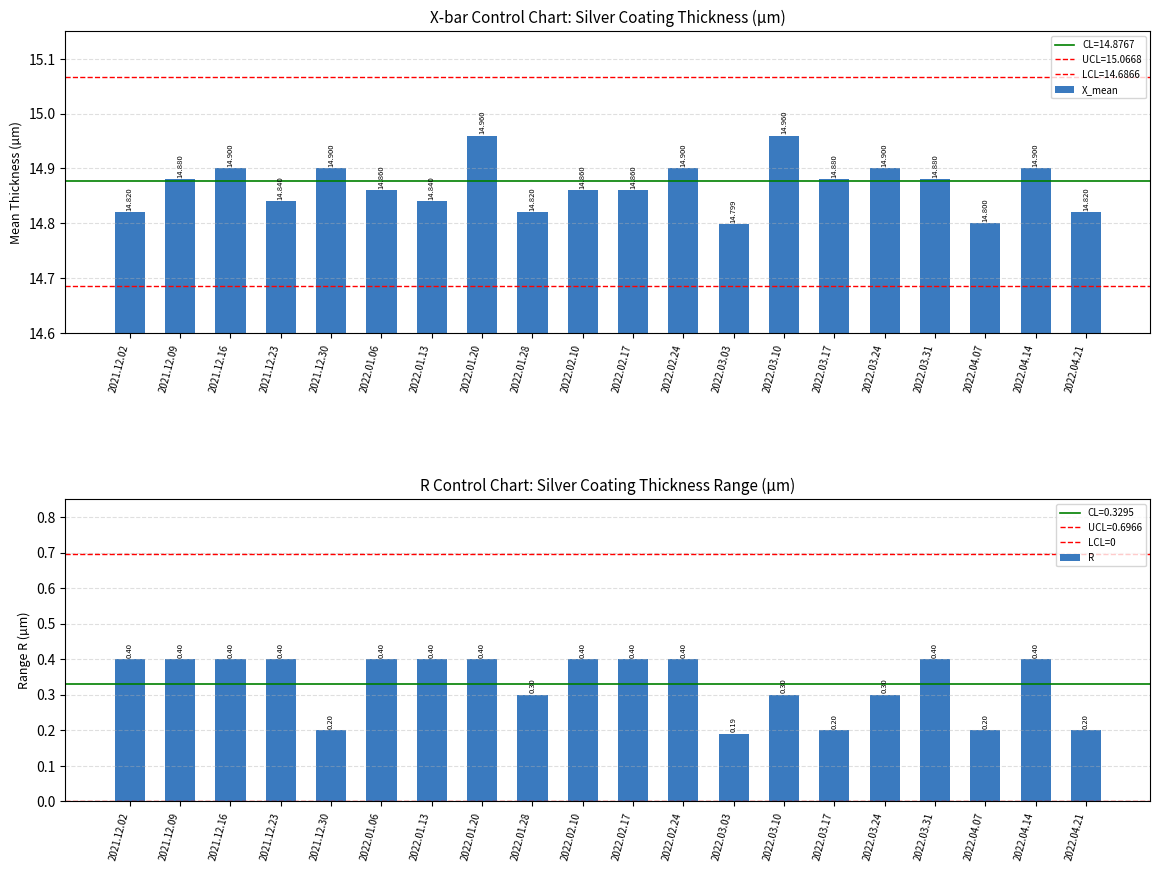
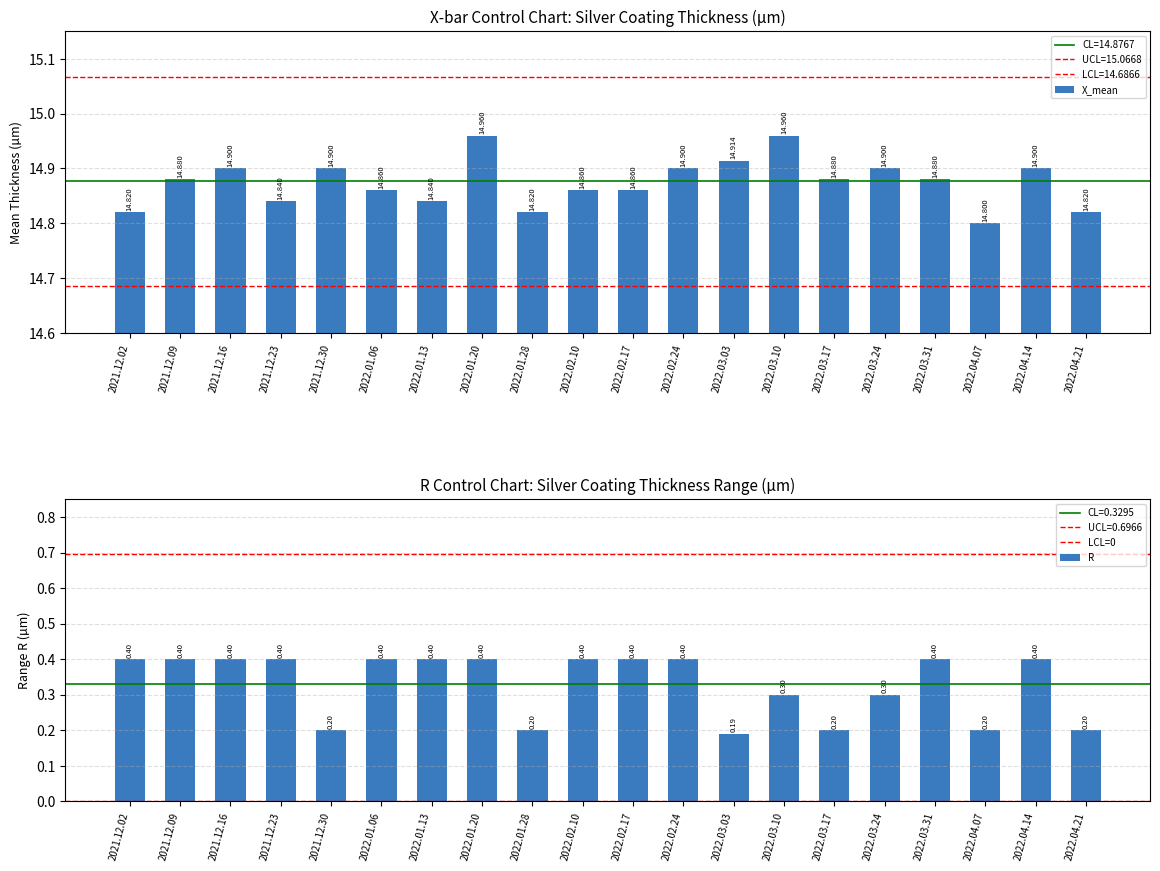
X-bar Control Chart: Silver Coating Thickness (µm), 2022.03.03: 14.799 -> 14.914
R Control Chart: Silver Coating Thickness Range (µm), 2022.01.28: 0.30 -> 0.20
